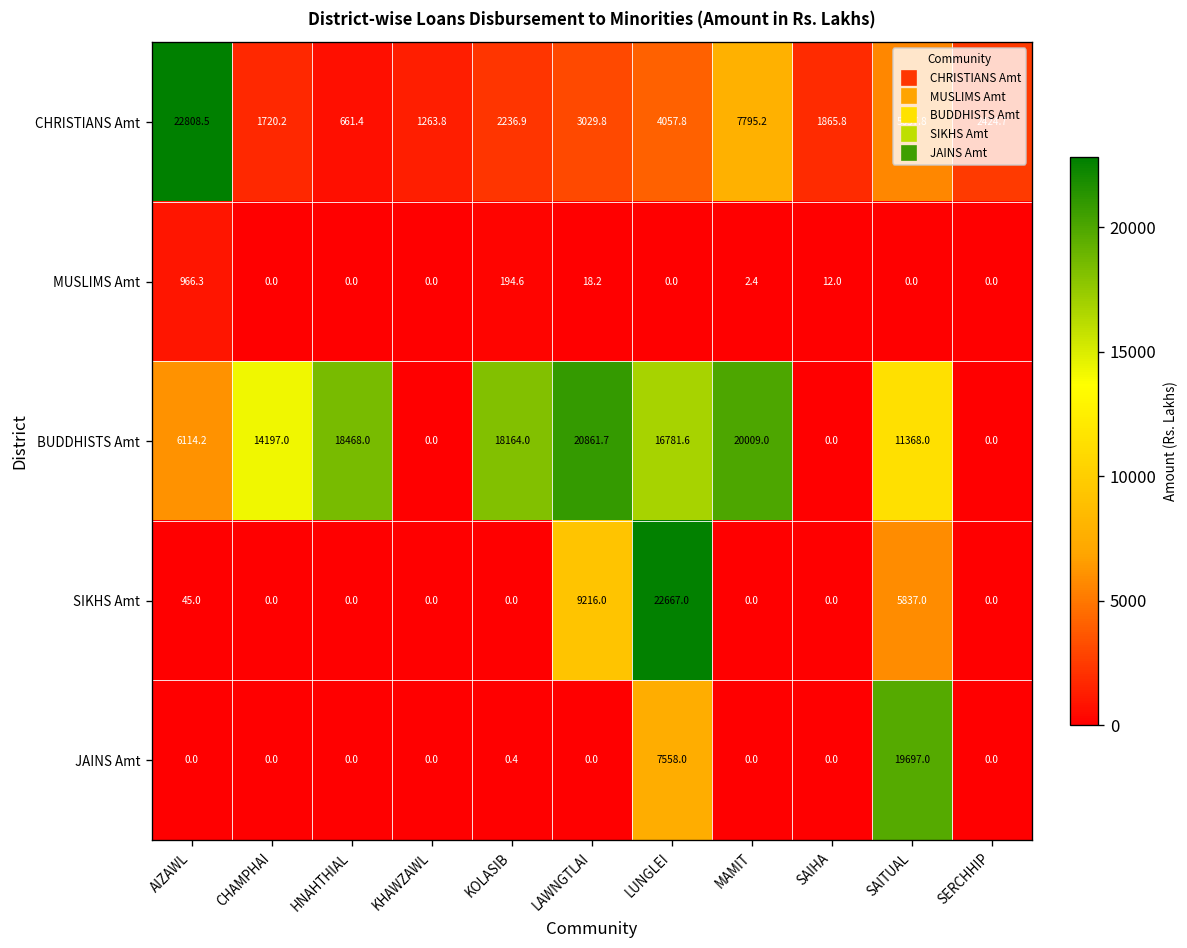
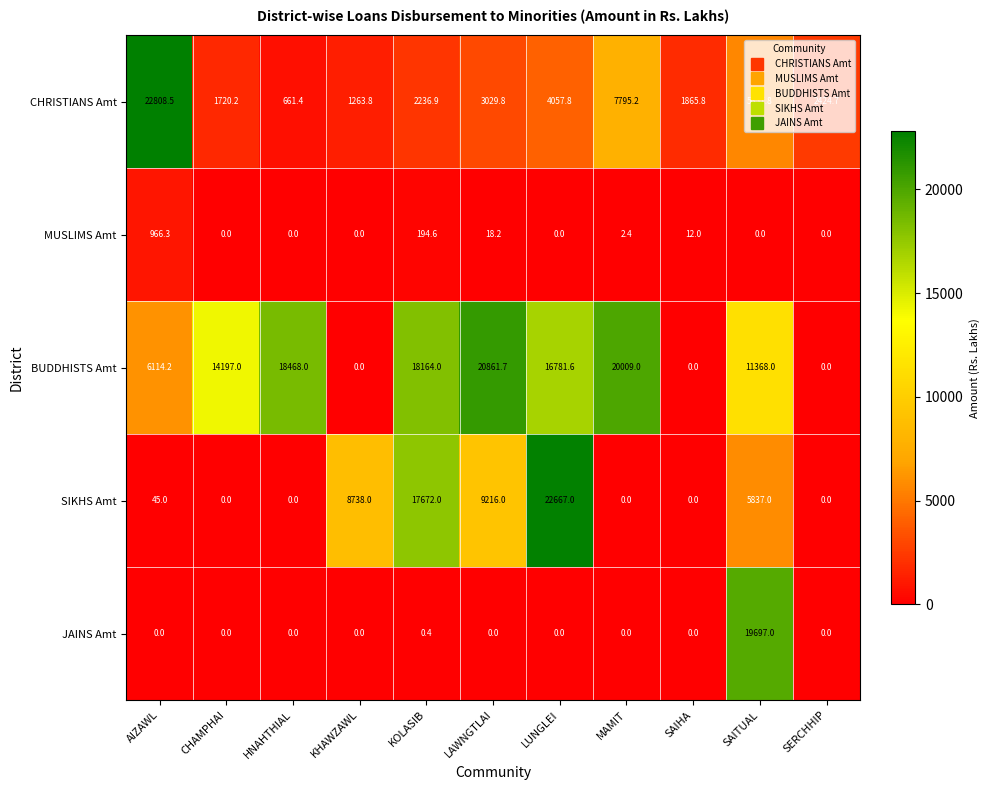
SIKHS Amt, KHAWZAWL: 0.0 -> 8738.0
SIKHS Amt, KOLASIB: 0.0 -> 17672.0
JAINS Amt, LUNGLEI: 7558.0 -> 0.0
